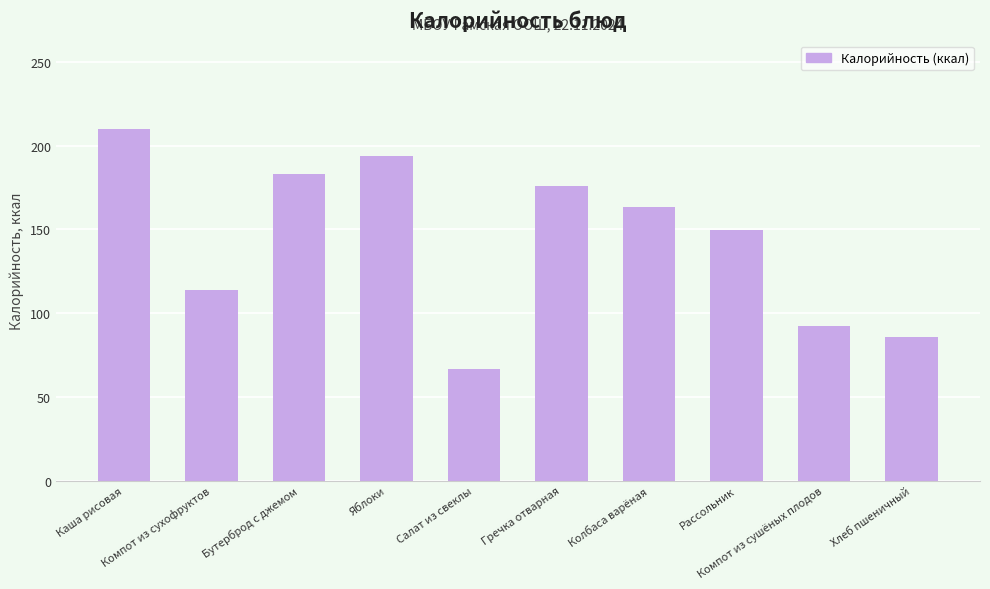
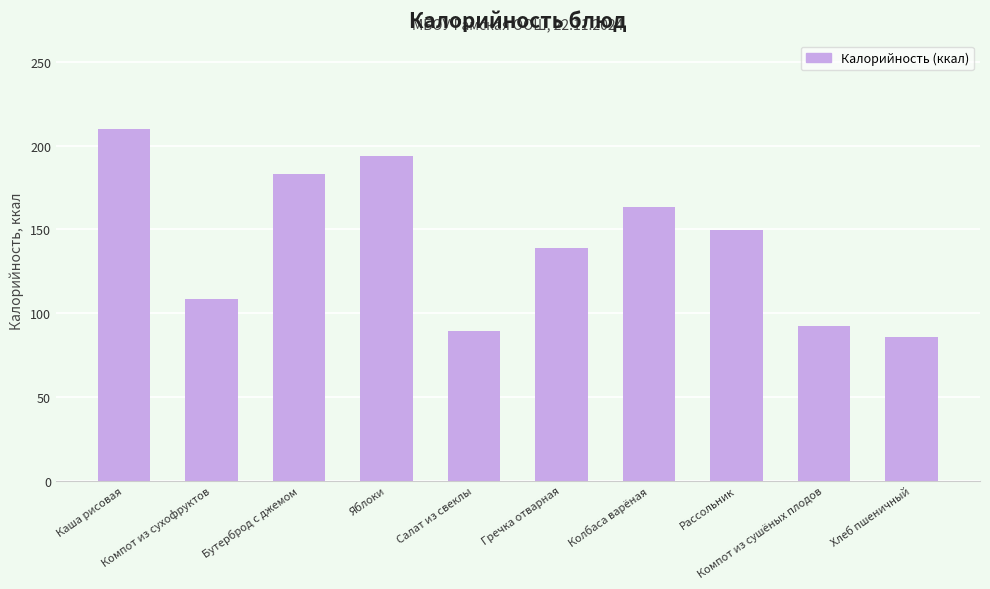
Компот из сухофруктов: 114 -> 108
Салат из свеклы: 67 -> 89
Гречка отварная: 176 -> 139
